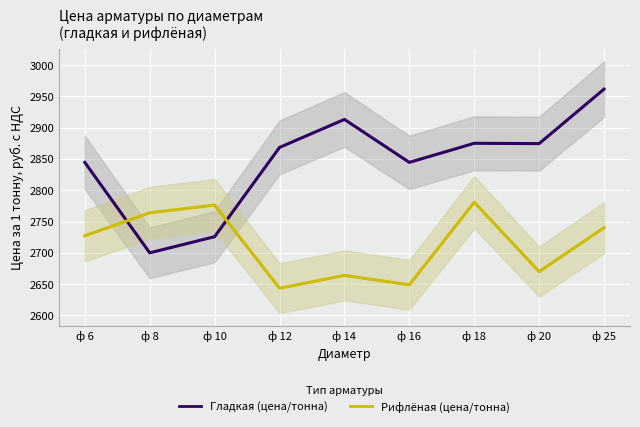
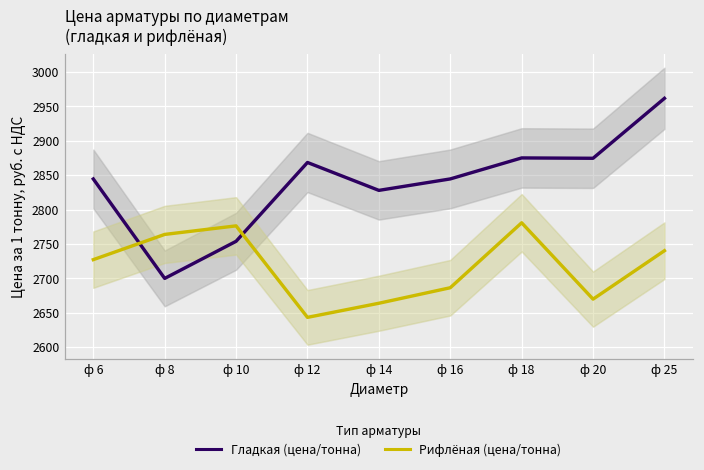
Гладкая (цена/тонна), ф 10: 2730 -> 2750
Гладкая (цена/тонна), ф 14: 2910 -> 2830
Рифлёная (цена/тонна), ф 16: 2650 -> 2690
